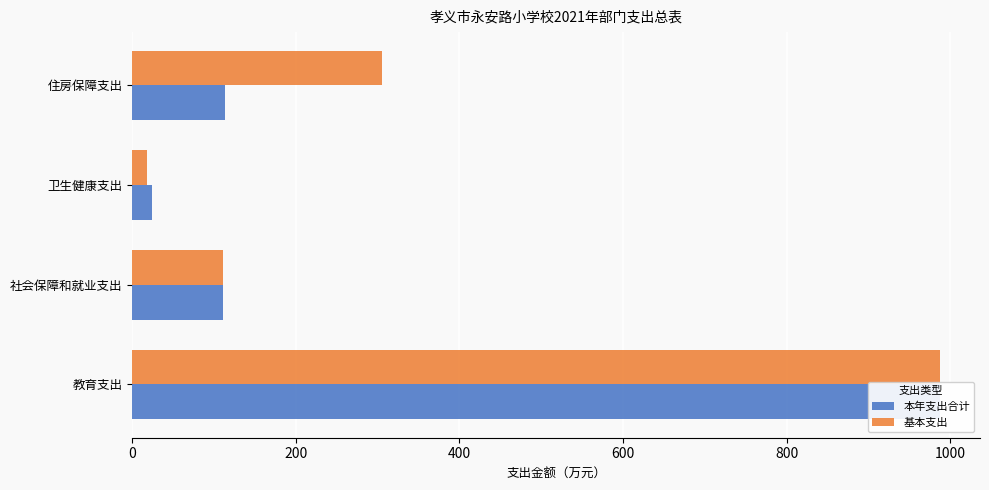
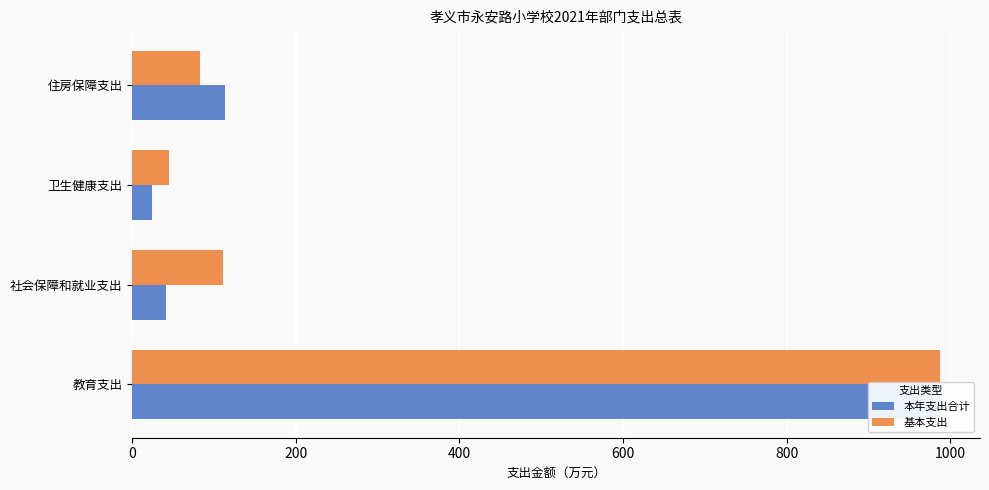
基本支出, 住房保障支出: 310 -> 80
基本支出, 卫生健康支出: 20 -> 50
本年支出合计, 社会保障和就业支出: 110 -> 40
